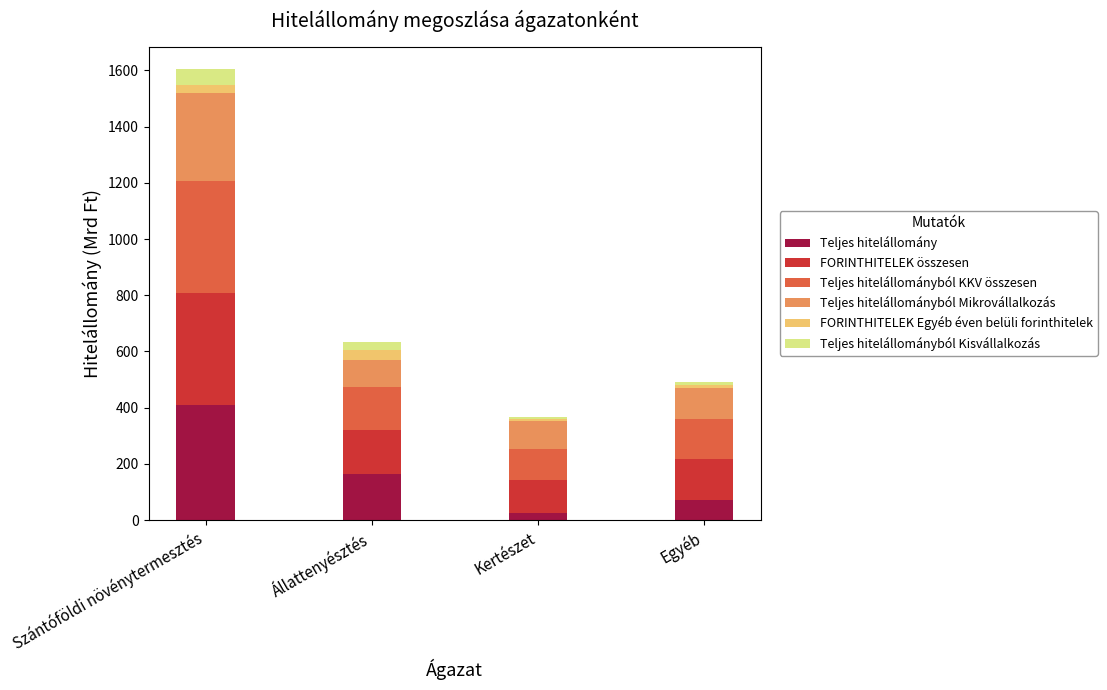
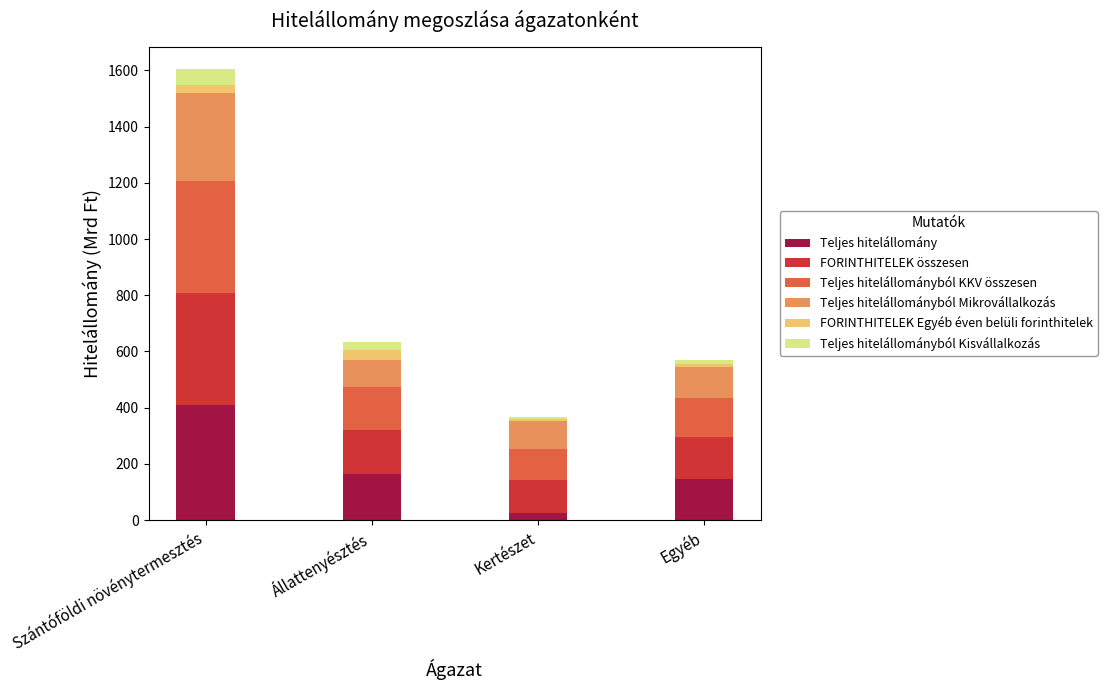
Teljes hitelállomány, Egyéb: 70 -> 150
